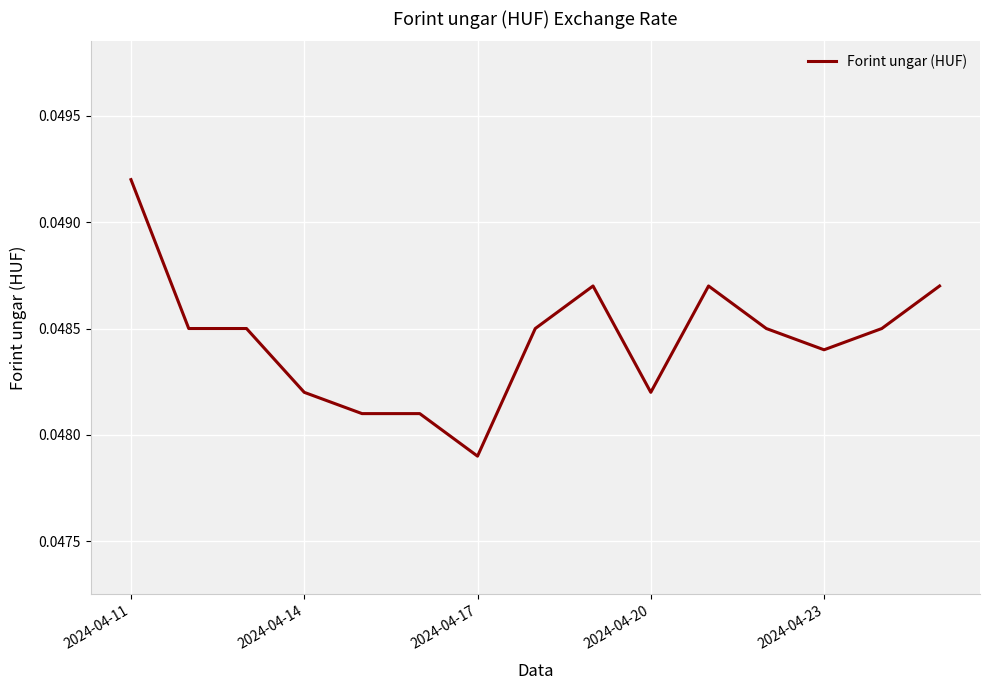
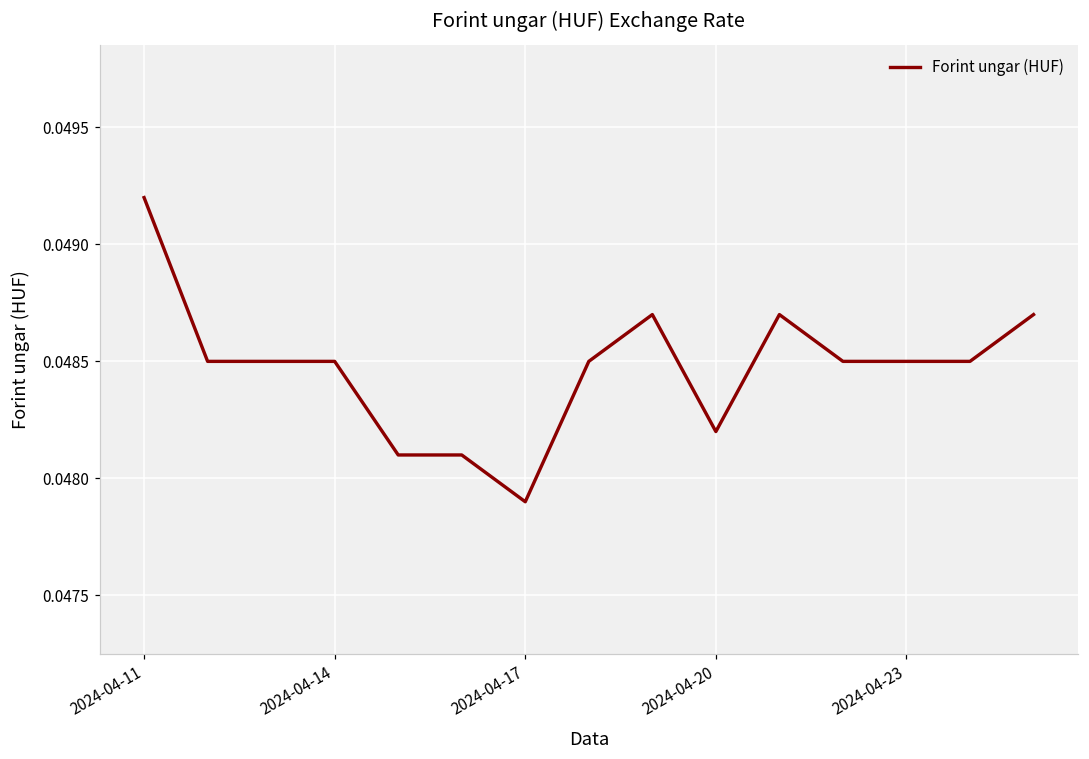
2024-04-14: 0.0482 -> 0.0485
2024-04-23: 0.0484 -> 0.0485
